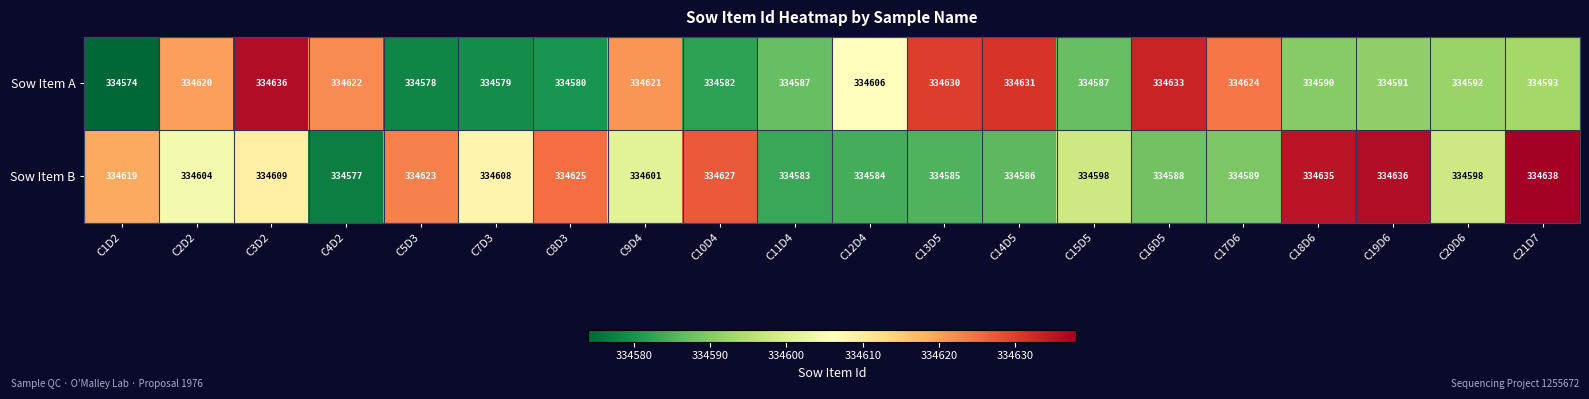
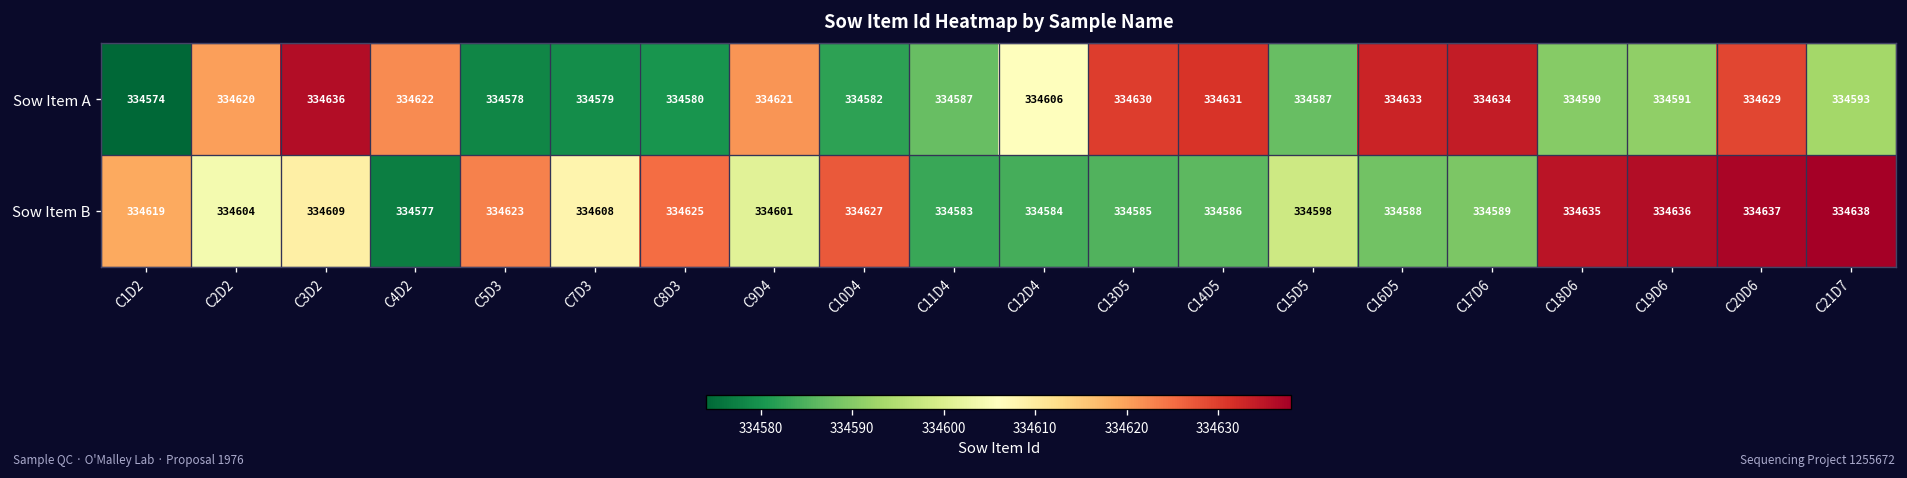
Sow Item A, C17D6: 334624 -> 334634
Sow Item A, C20D6: 334592 -> 334629
Sow Item B, C20D6: 334598 -> 334637
